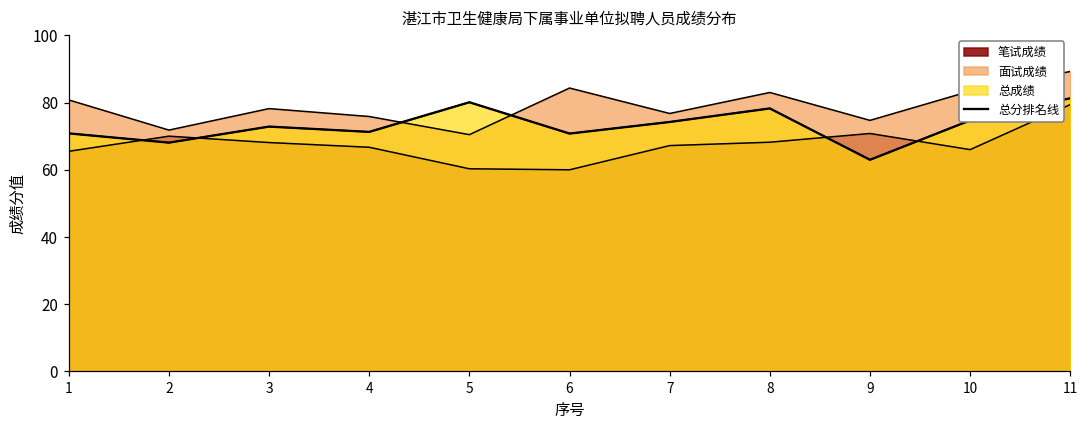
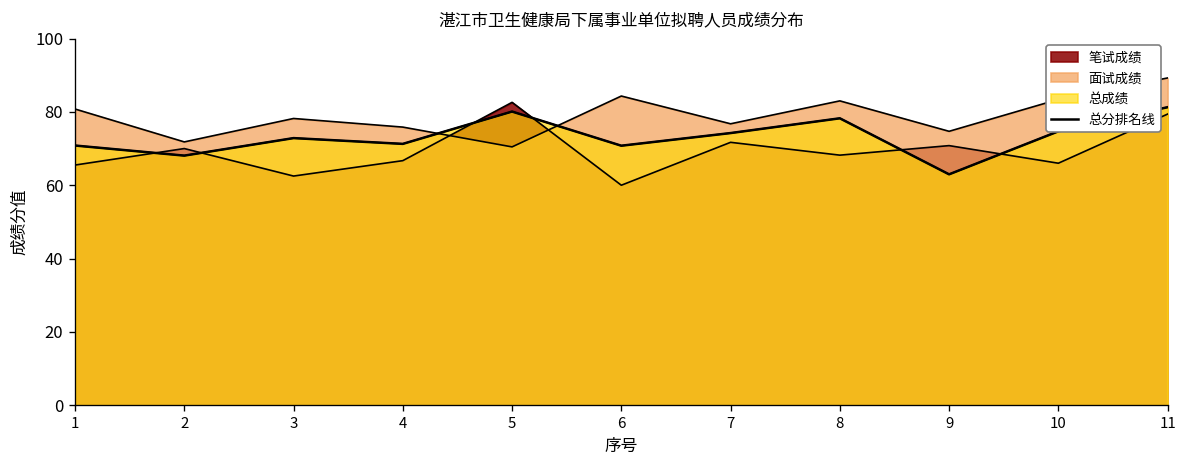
笔试成绩, 3: 68 -> 63
笔试成绩, 5: 60 -> 83
笔试成绩, 7: 67 -> 72
